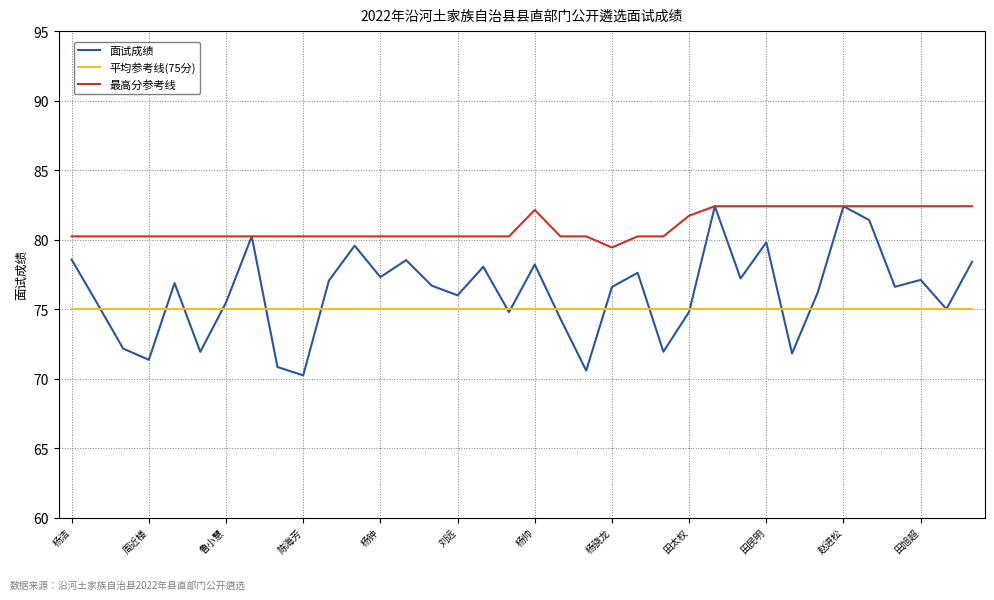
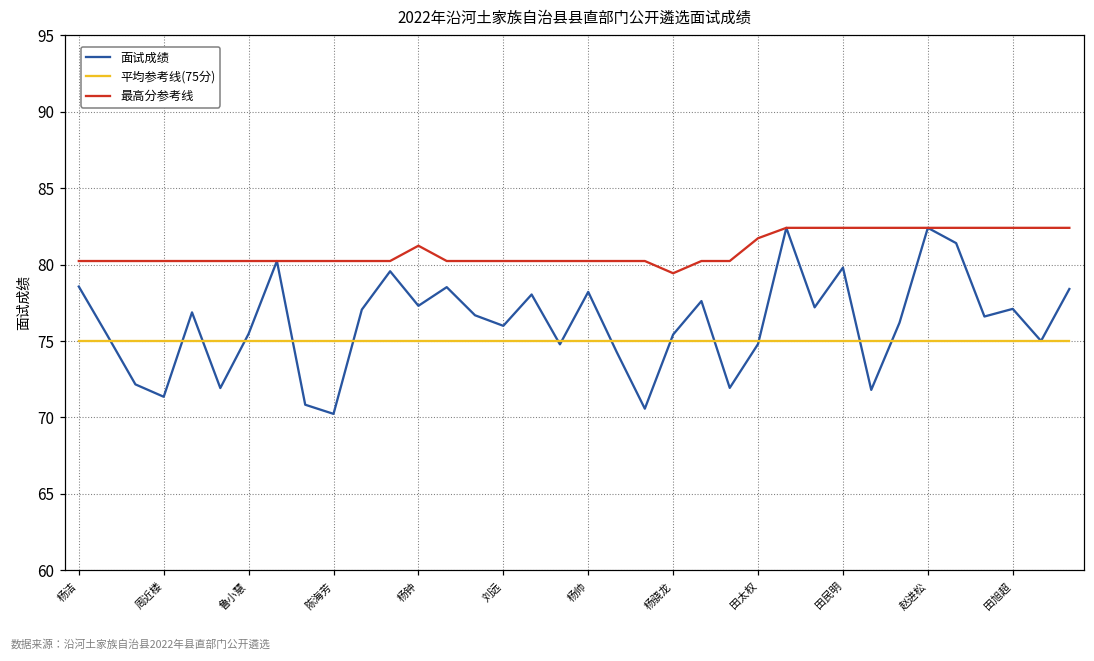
最高分参考线, 杨钟: 80.2 -> 81.2
最高分参考线, 杨帅: 82.1 -> 80.2
面试成绩, 杨骁龙: 76.6 -> 75.4
